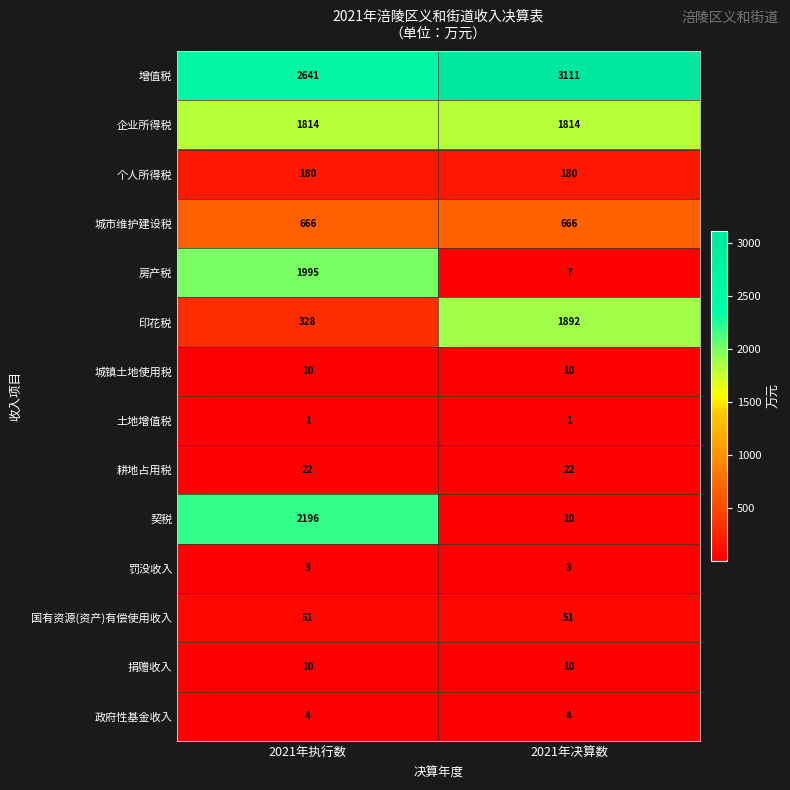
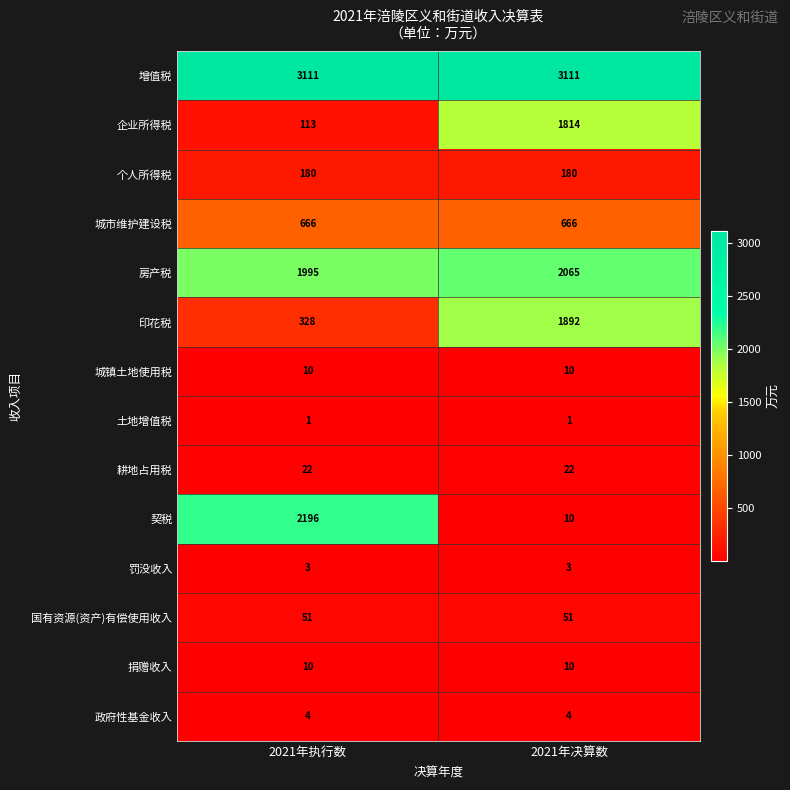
增值税, 2021年执行数: 2641 -> 3111
企业所得税, 2021年执行数: 1814 -> 113
房产税, 2021年决算数: 7 -> 2065
